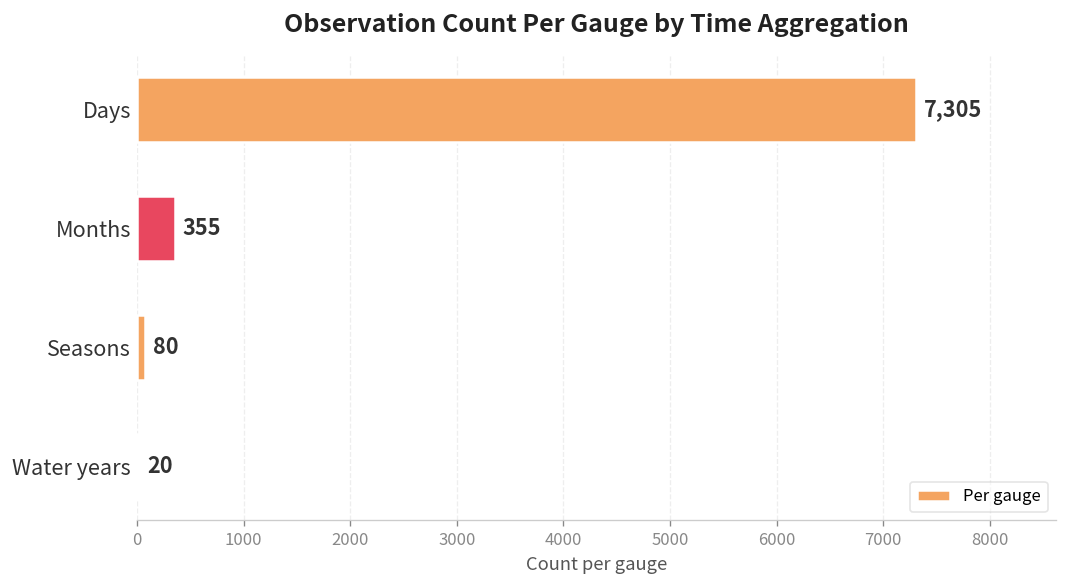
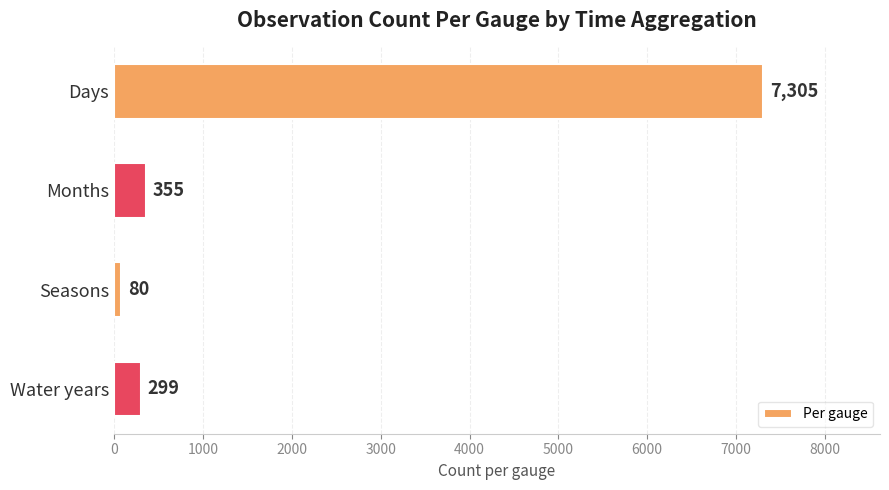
Water years: 20 -> 299
